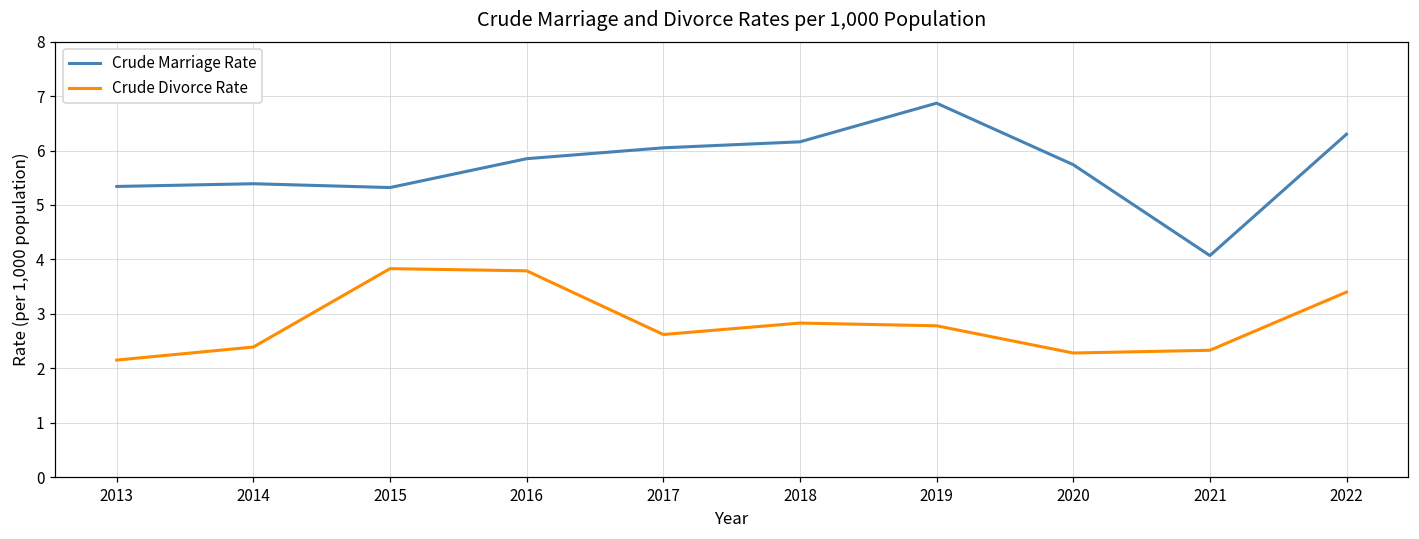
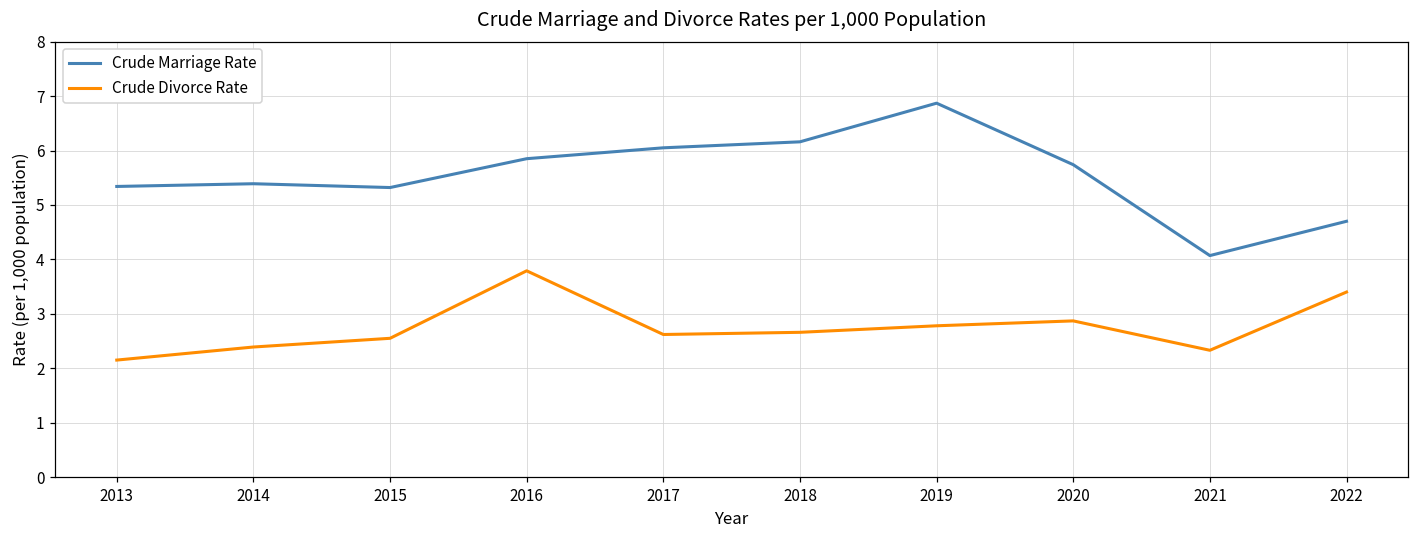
Crude Divorce Rate, 2015: 3.8 -> 2.6
Crude Divorce Rate, 2018: 2.8 -> 2.7
Crude Divorce Rate, 2020: 2.3 -> 2.9
Crude Marriage Rate, 2022: 6.3 -> 4.7
